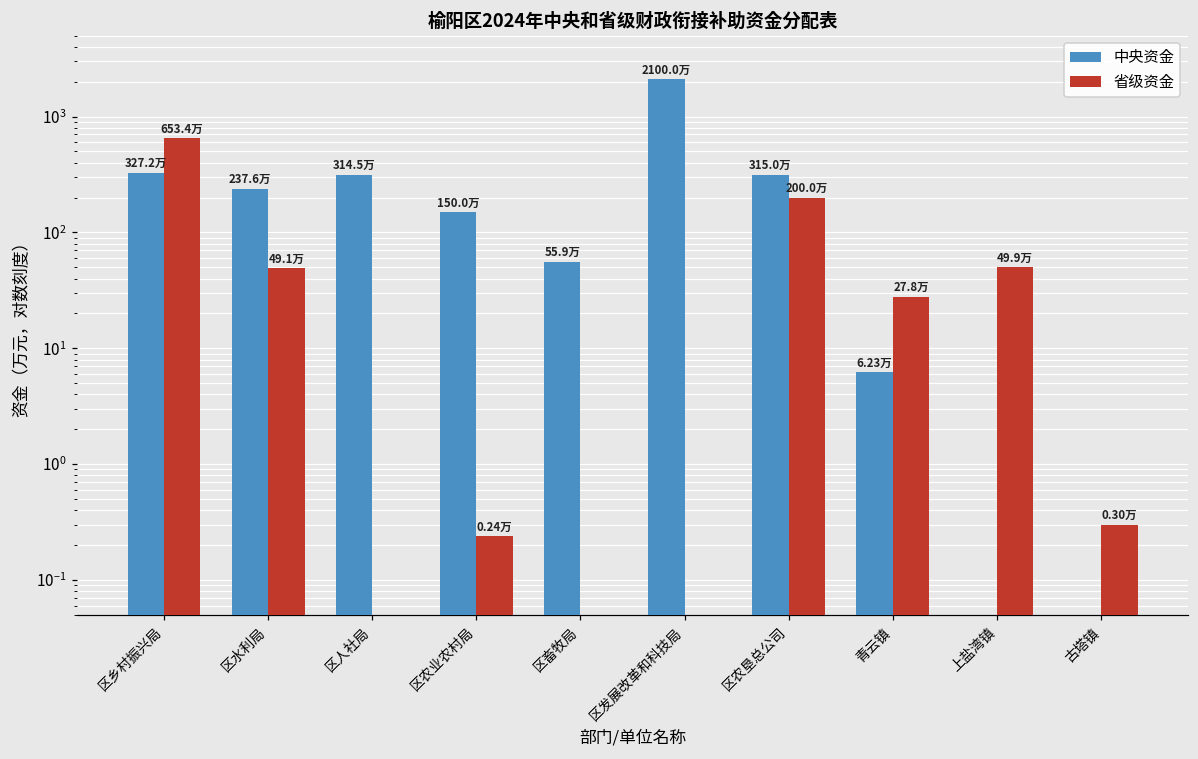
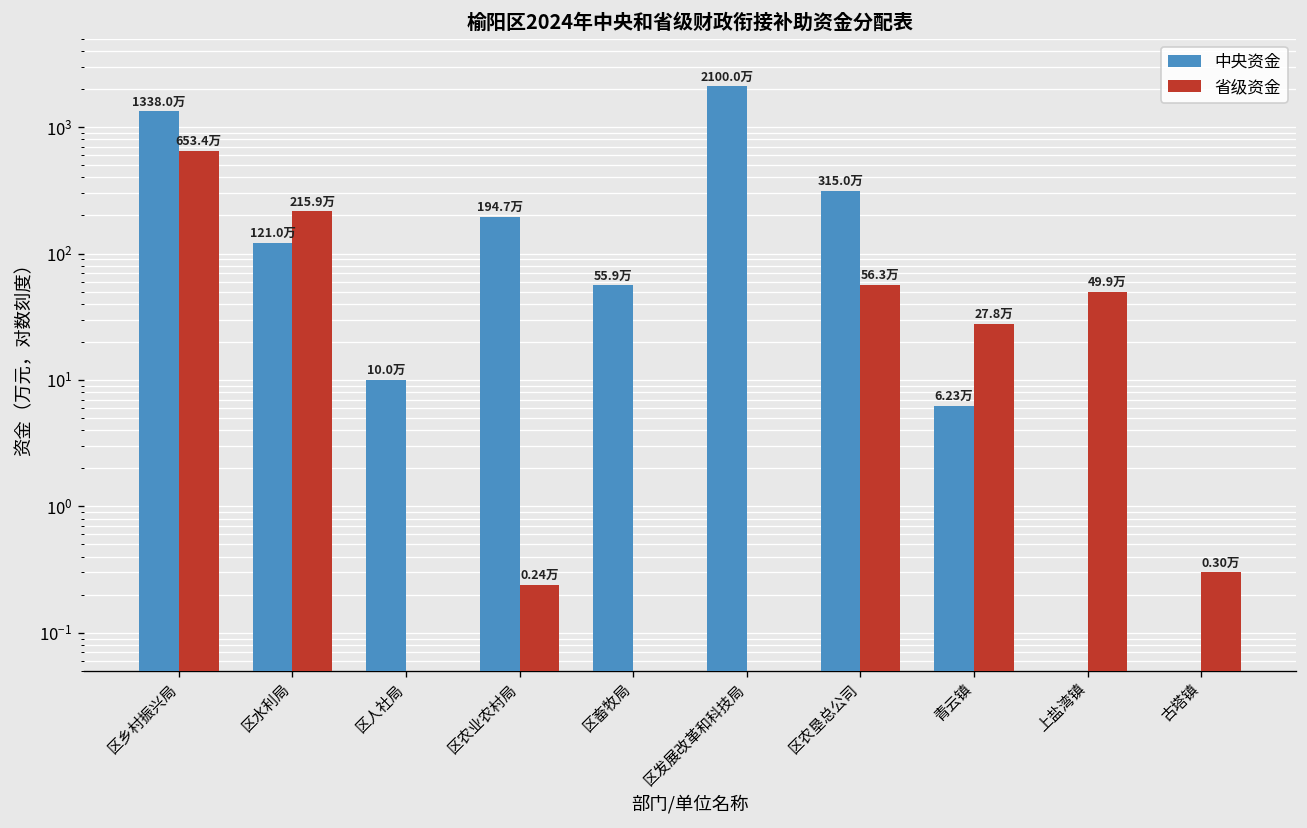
中央资金, 区乡村振兴局: 327.2万 -> 1338.0万
中央资金, 区水利局: 237.6万 -> 121.0万
省级资金, 区水利局: 49.1万 -> 215.9万
中央资金, 区人社局: 314.5万 -> 10.0万
中央资金, 区农业农村局: 150.0万 -> 194.7万
省级资金, 区农垦总公司: 200.0万 -> 56.3万
